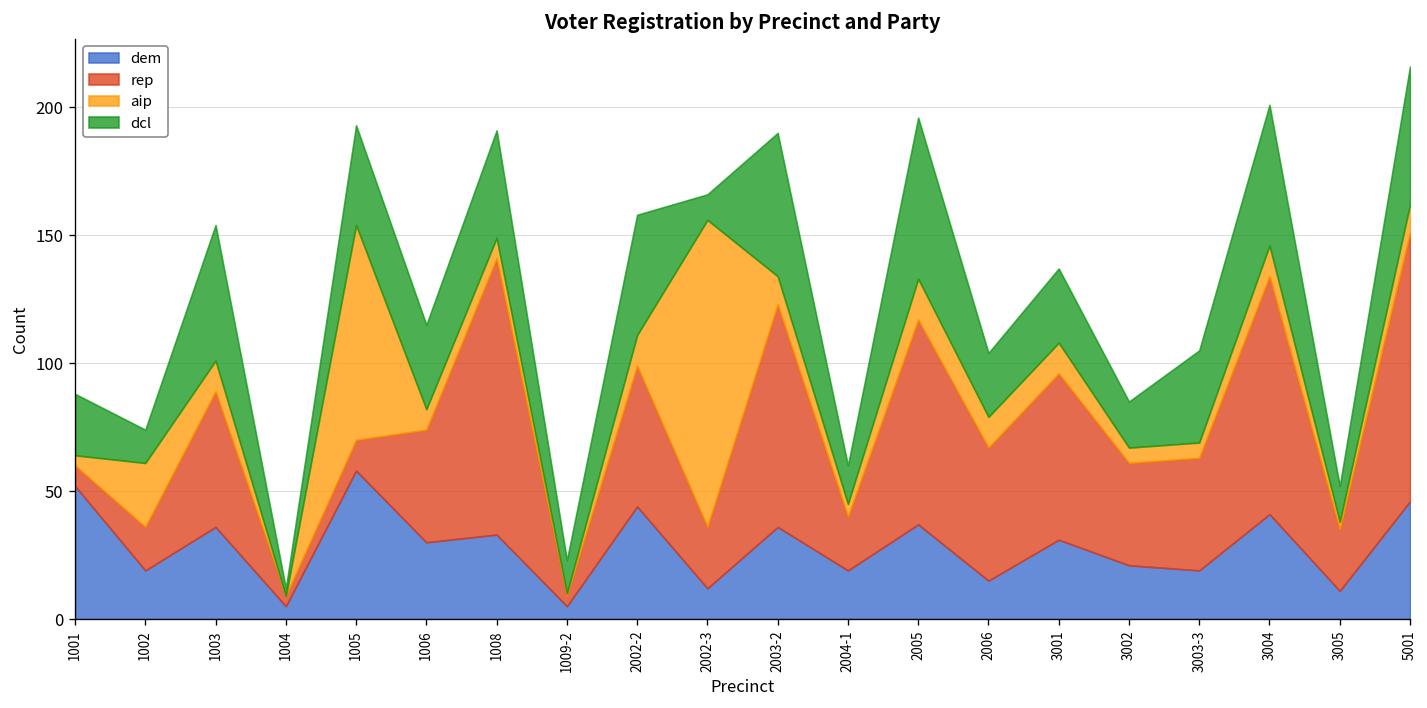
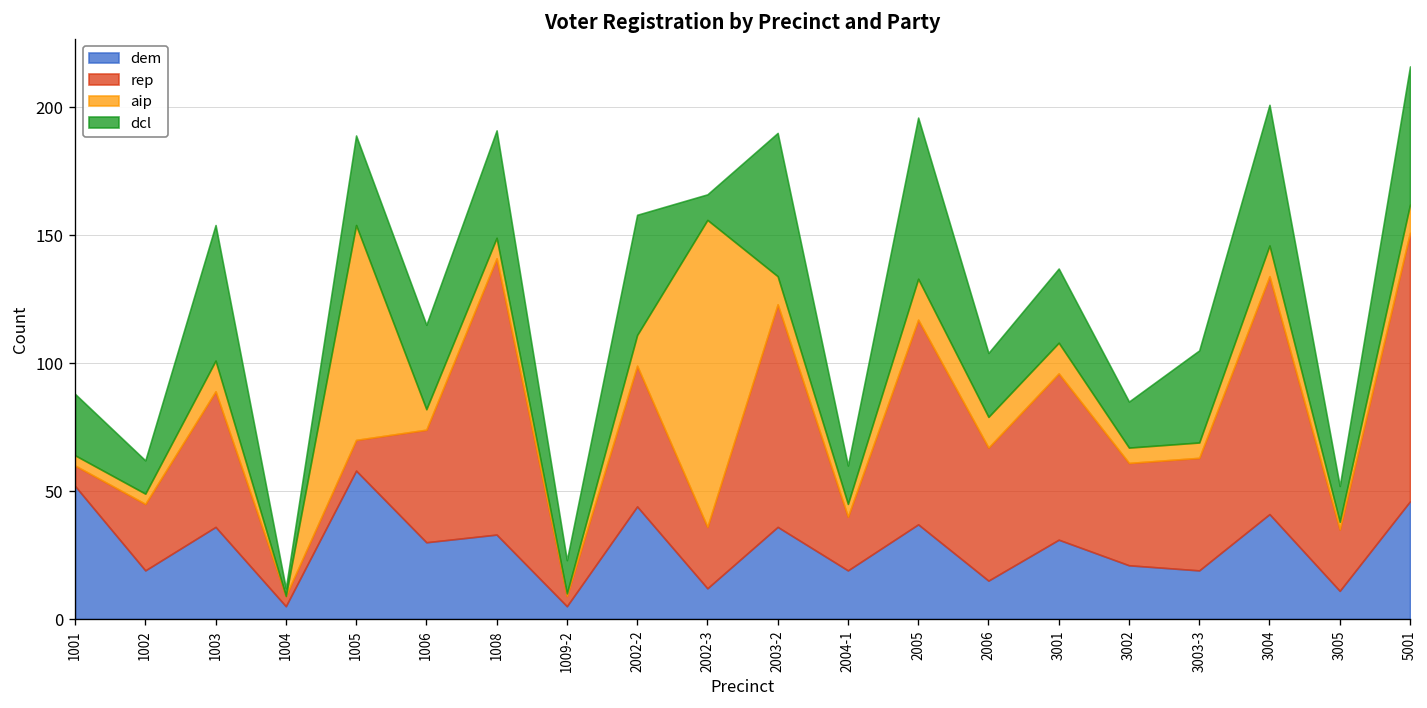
rep, 1002: 17 -> 26
aip, 1002: 25 -> 4
dcl, 1005: 39 -> 35
